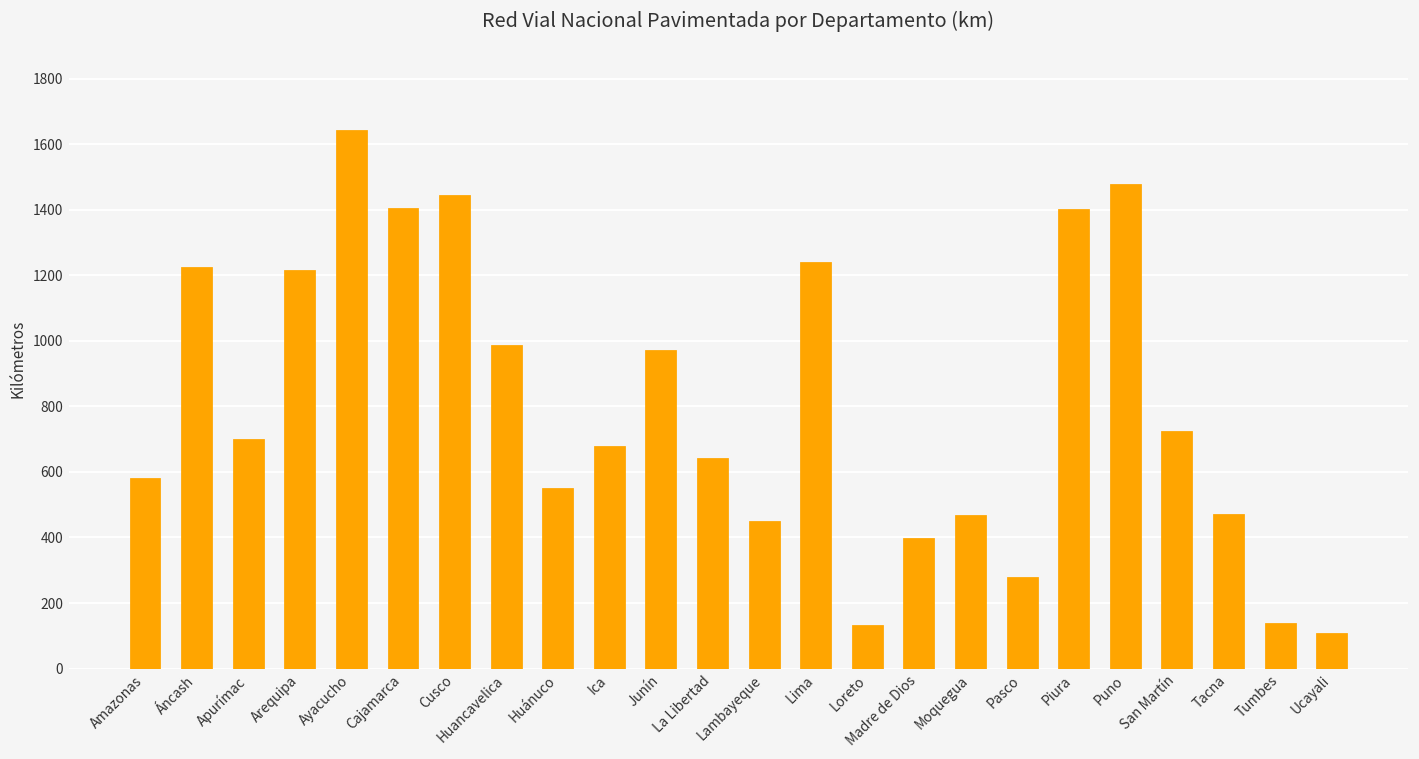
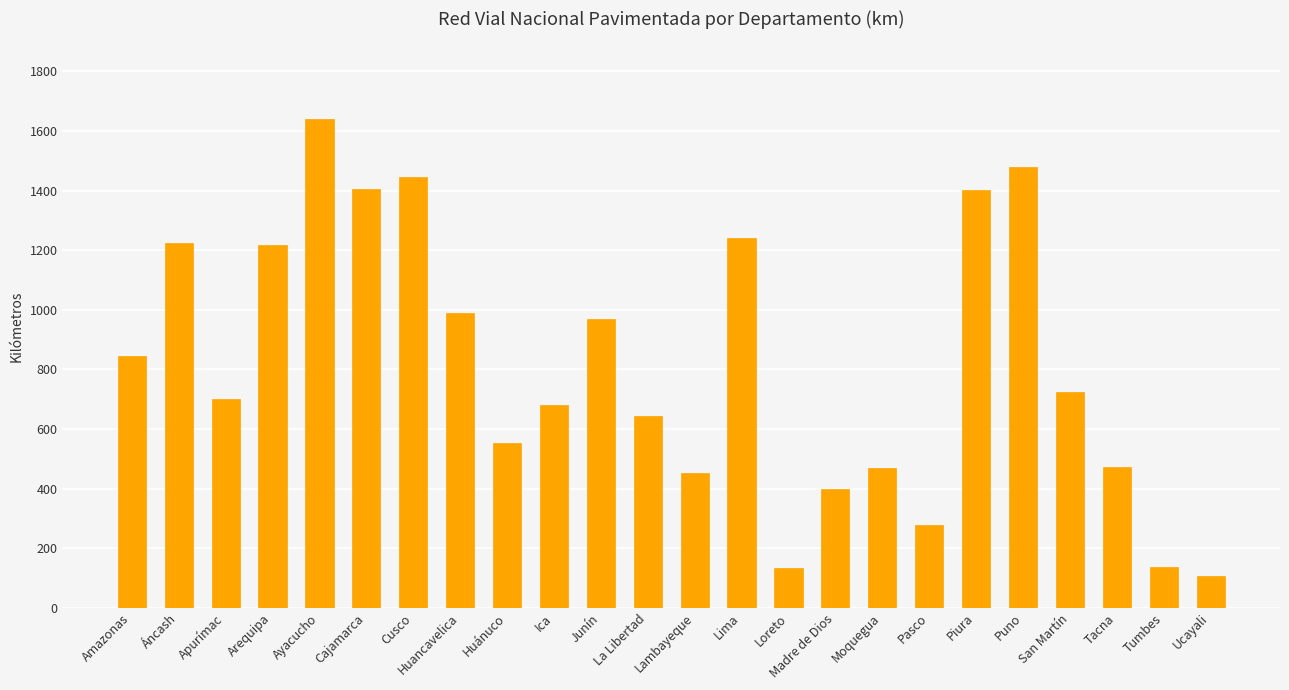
Amazonas: 580 -> 850
